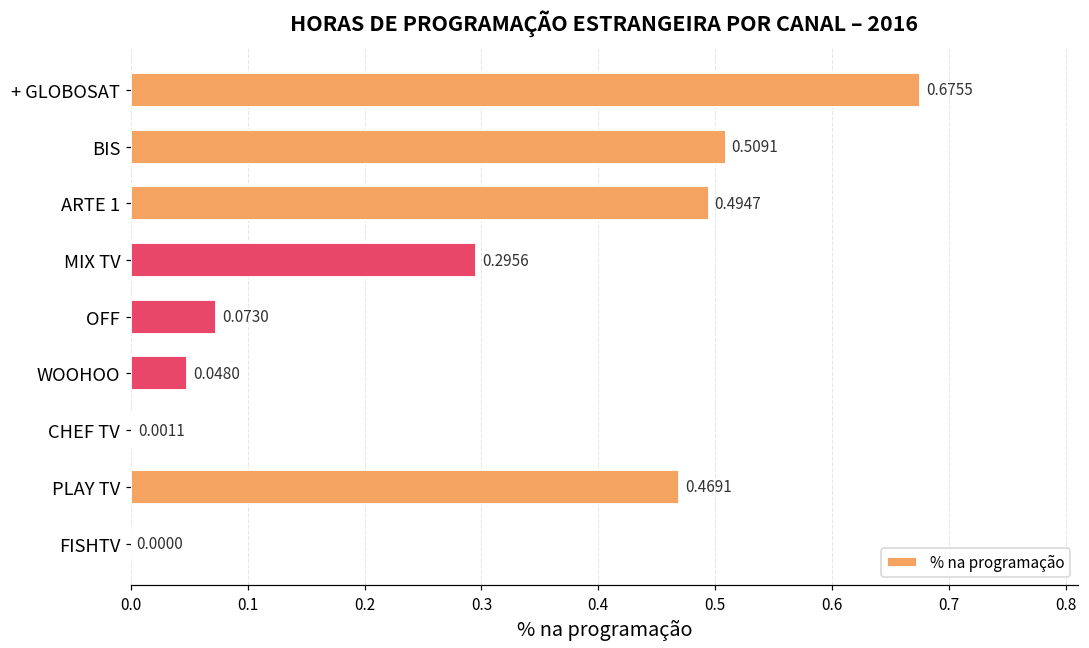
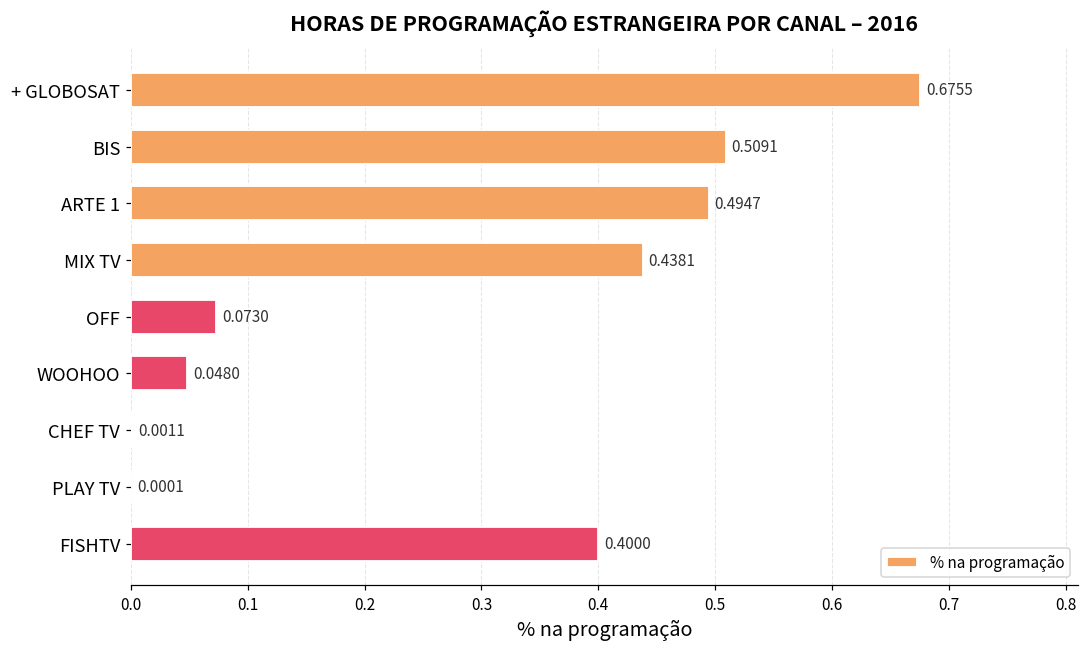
MIX TV: 0.2956 -> 0.4381
PLAY TV: 0.4691 -> 0.0001
FISHTV: 0.0000 -> 0.4000
